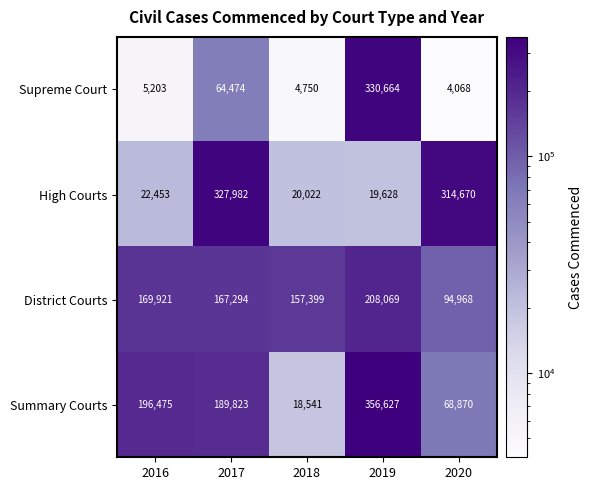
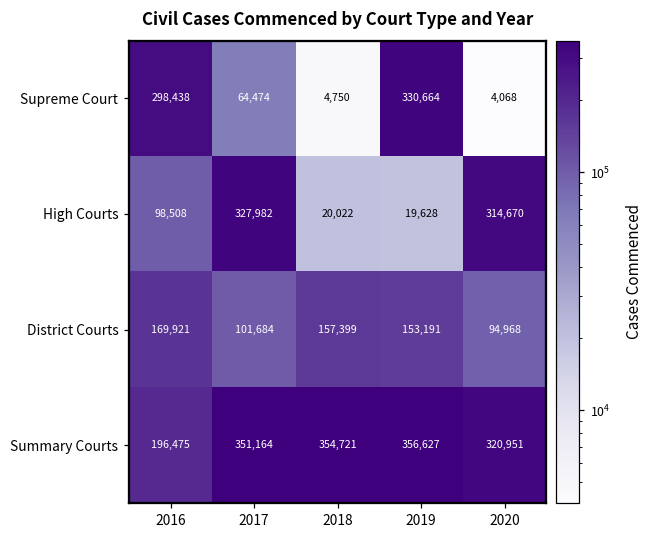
Supreme Court, 2016: 5,203 -> 298,438
High Courts, 2016: 22,453 -> 98,508
District Courts, 2017: 167,294 -> 101,684
District Courts, 2019: 208,069 -> 153,191
Summary Courts, 2017: 189,823 -> 351,164
Summary Courts, 2018: 18,541 -> 354,721
Summary Courts, 2020: 68,870 -> 320,951
